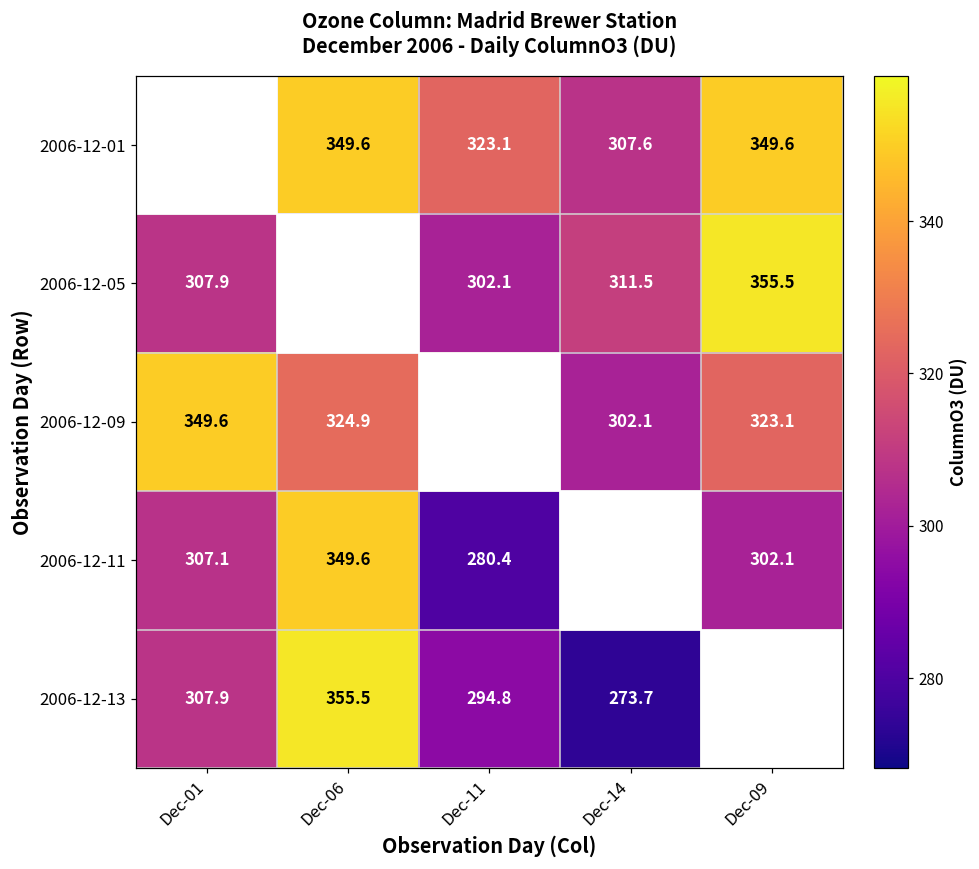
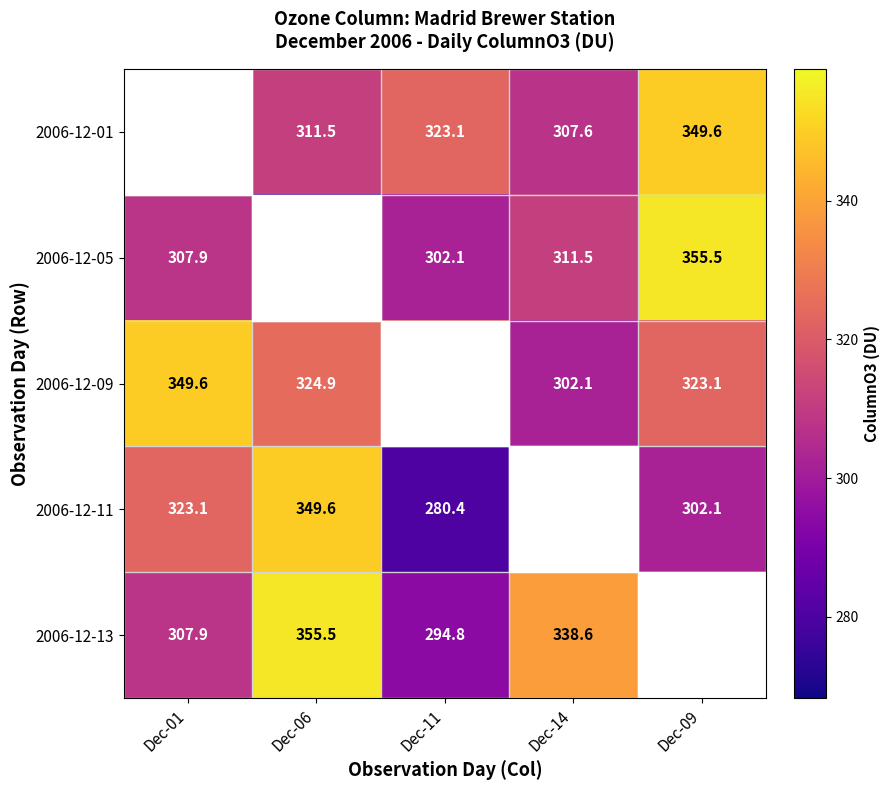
2006-12-01, Dec-06: 349.6 -> 311.5
2006-12-11, Dec-01: 307.1 -> 323.1
2006-12-13, Dec-14: 273.7 -> 338.6
